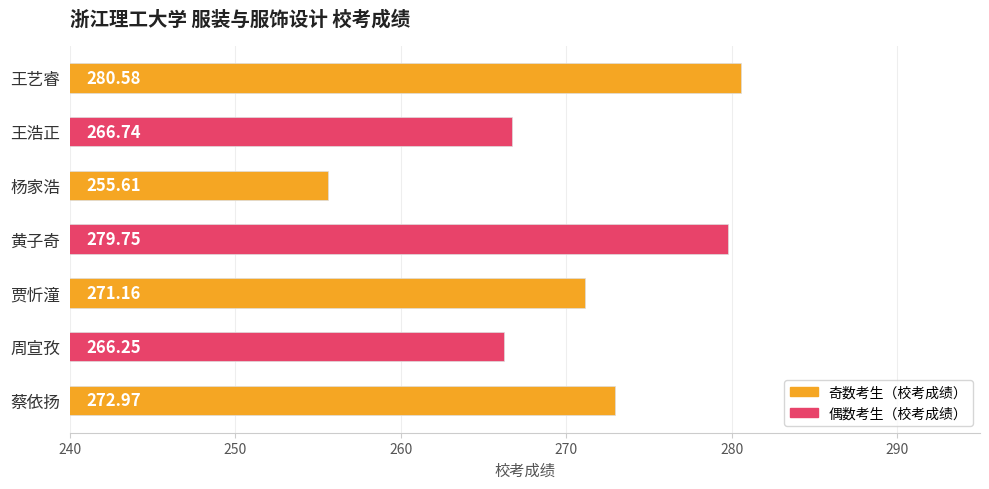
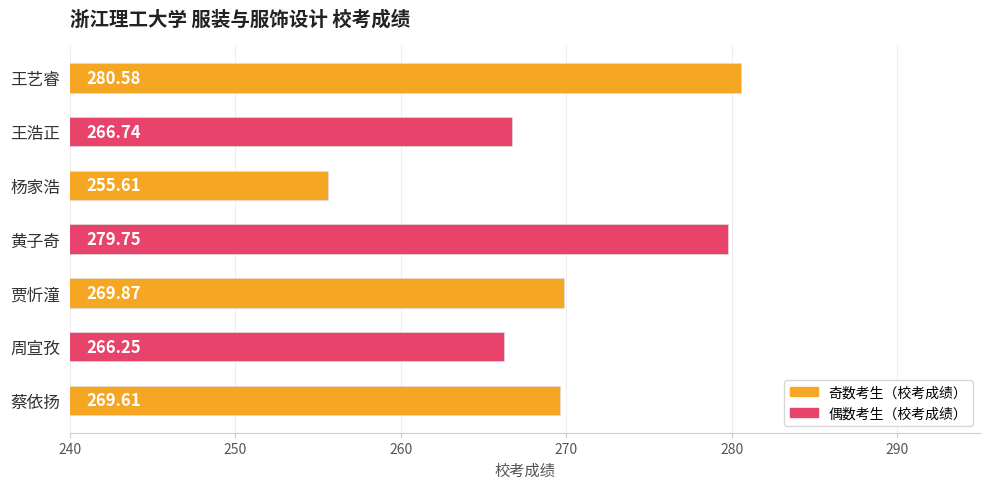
贾忻潼: 271.16 -> 269.87
蔡依扬: 272.97 -> 269.61
